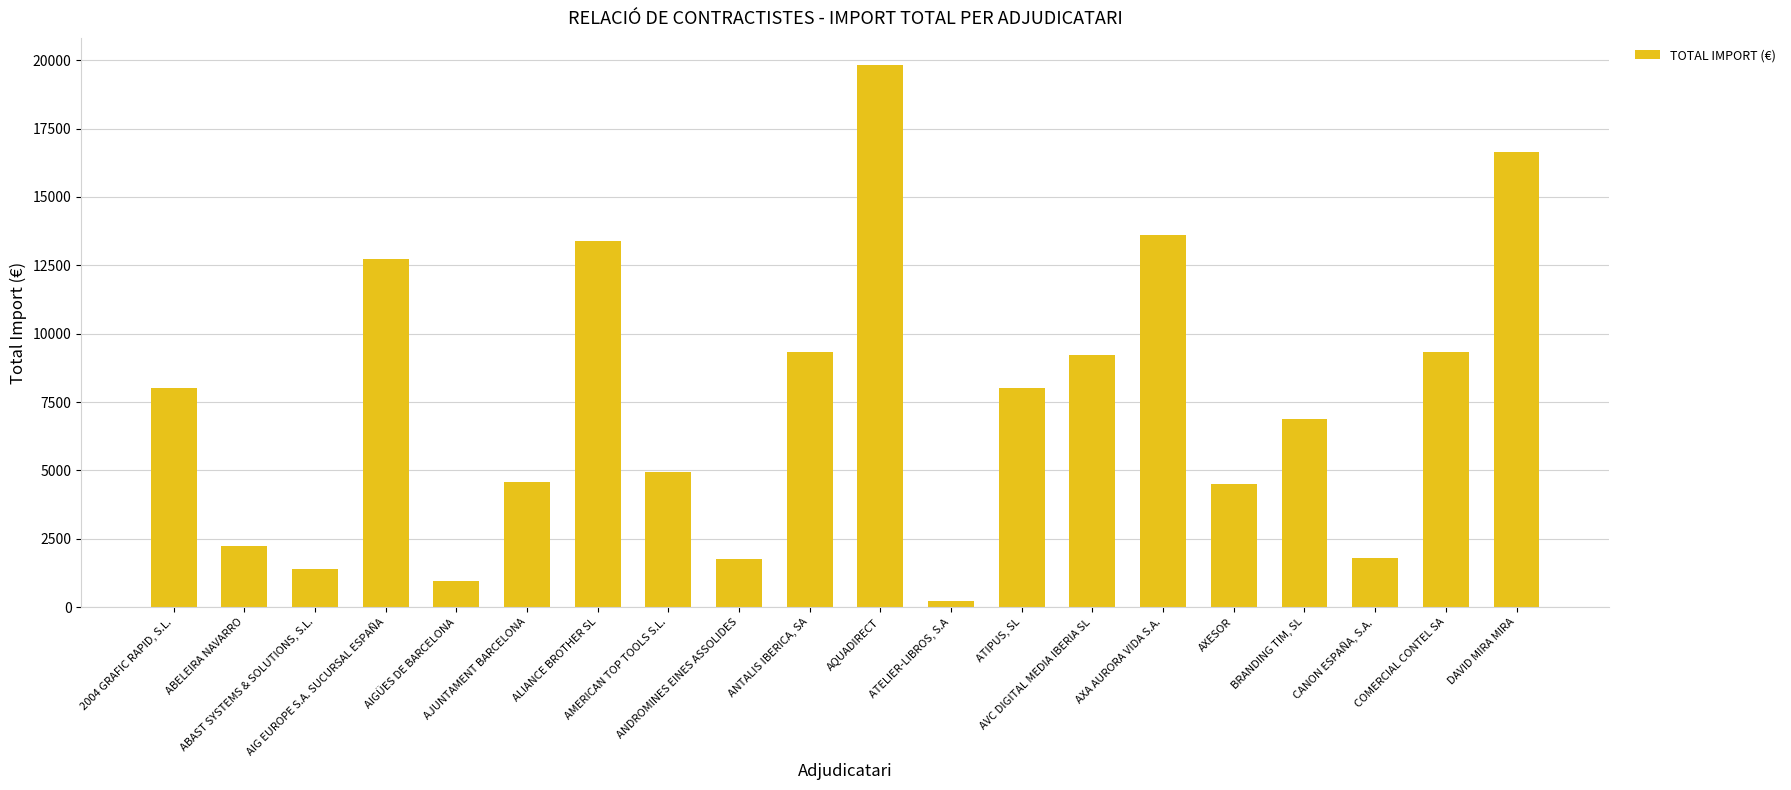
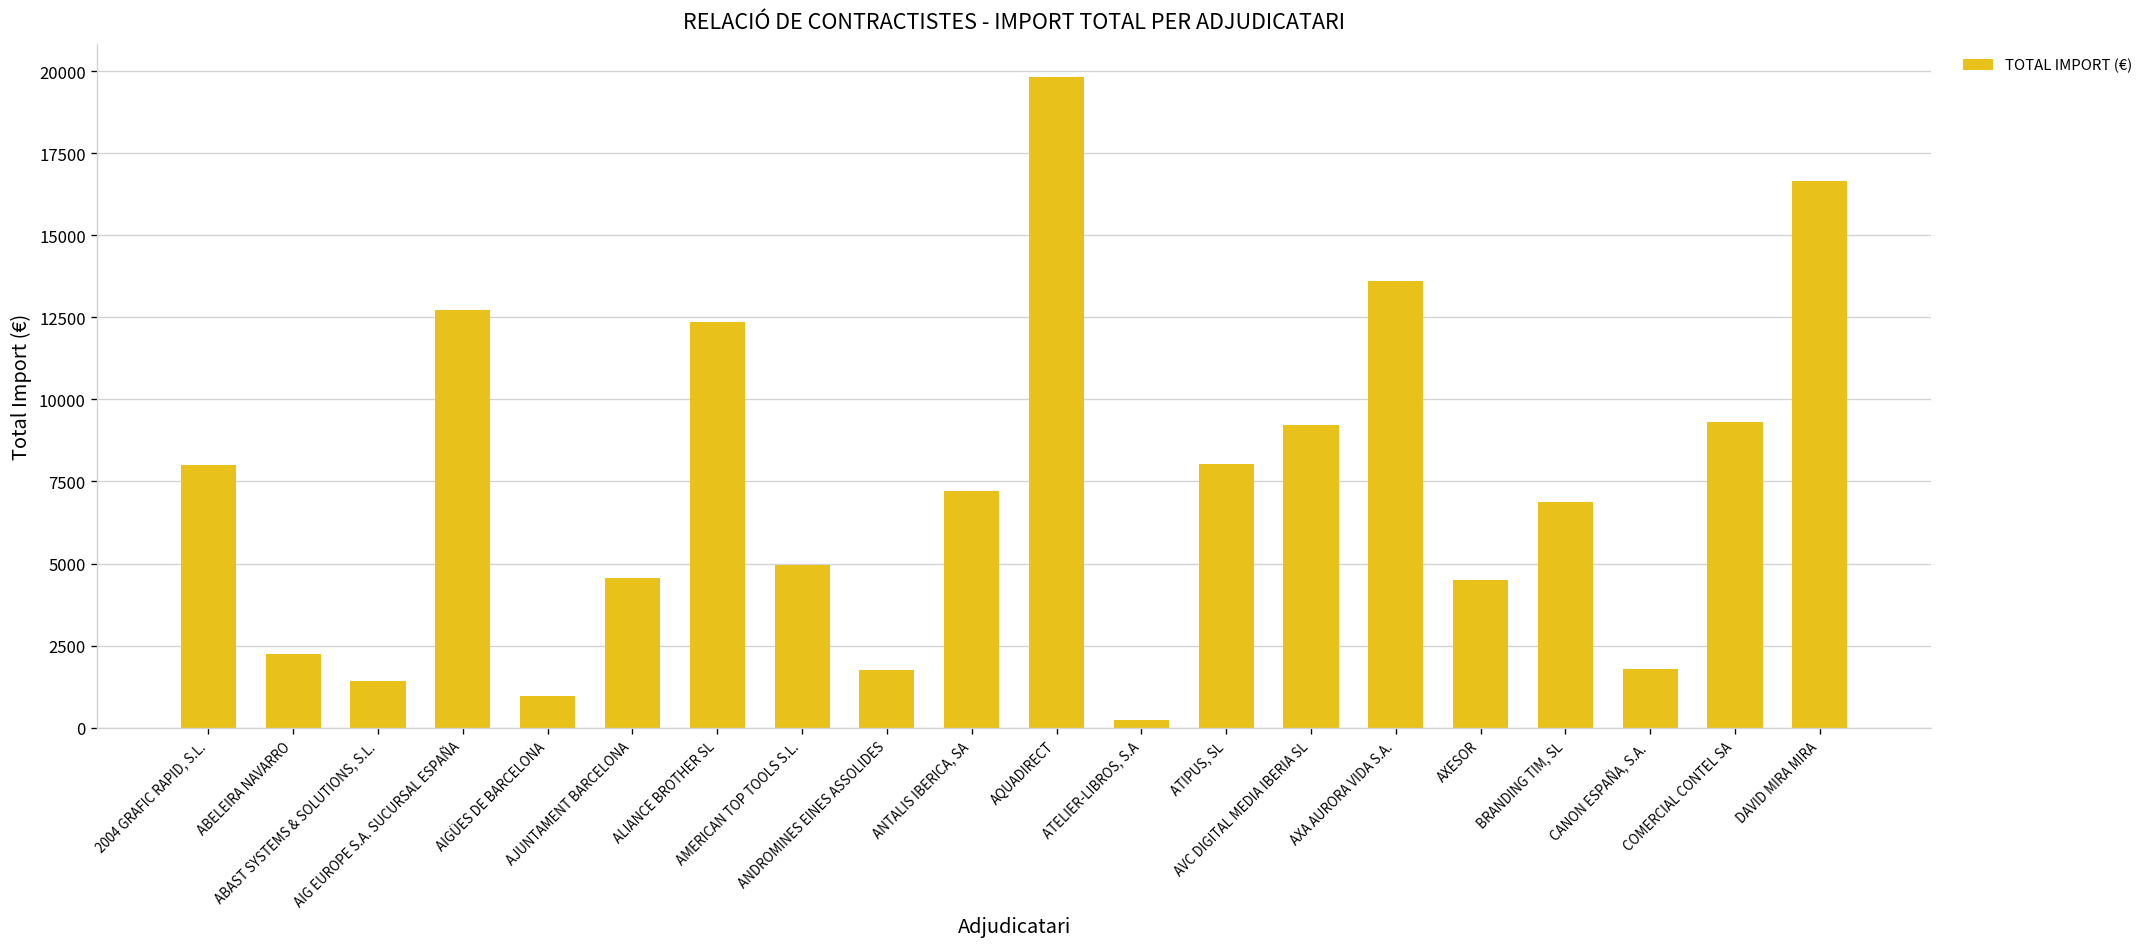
ALIANCE BROTHER SL: 13400 -> 12300
ANTALIS IBERICA, SA: 9300 -> 7200
